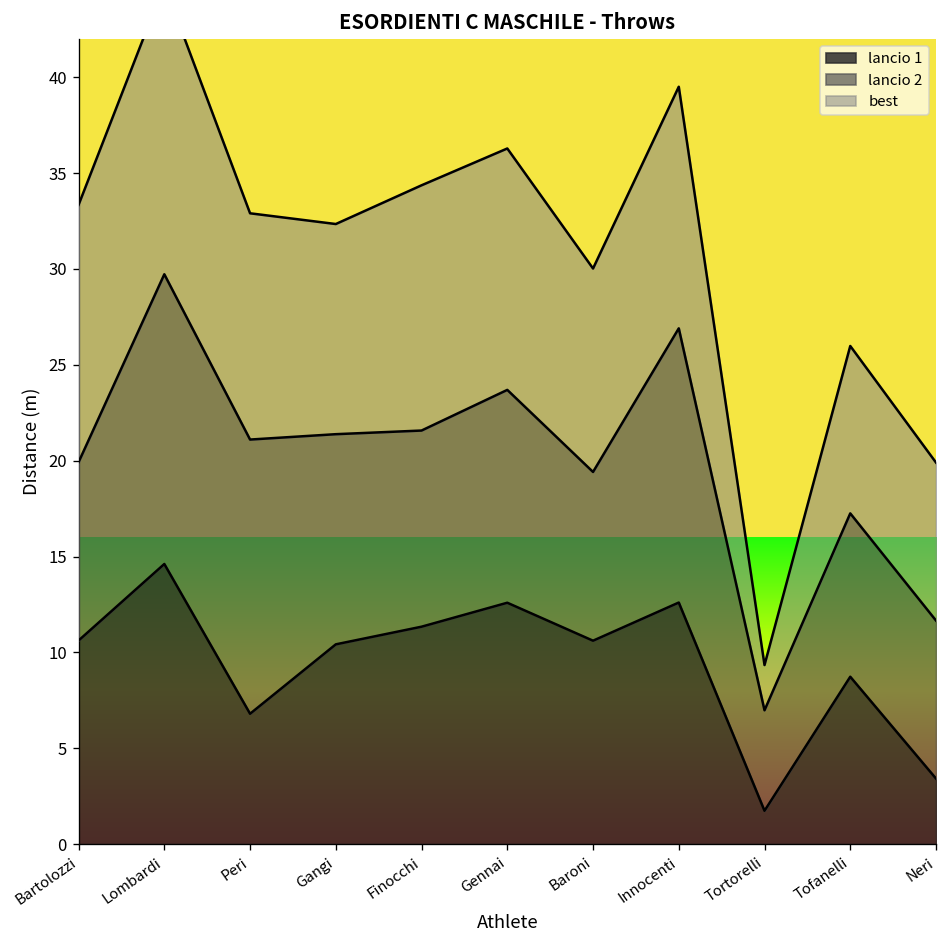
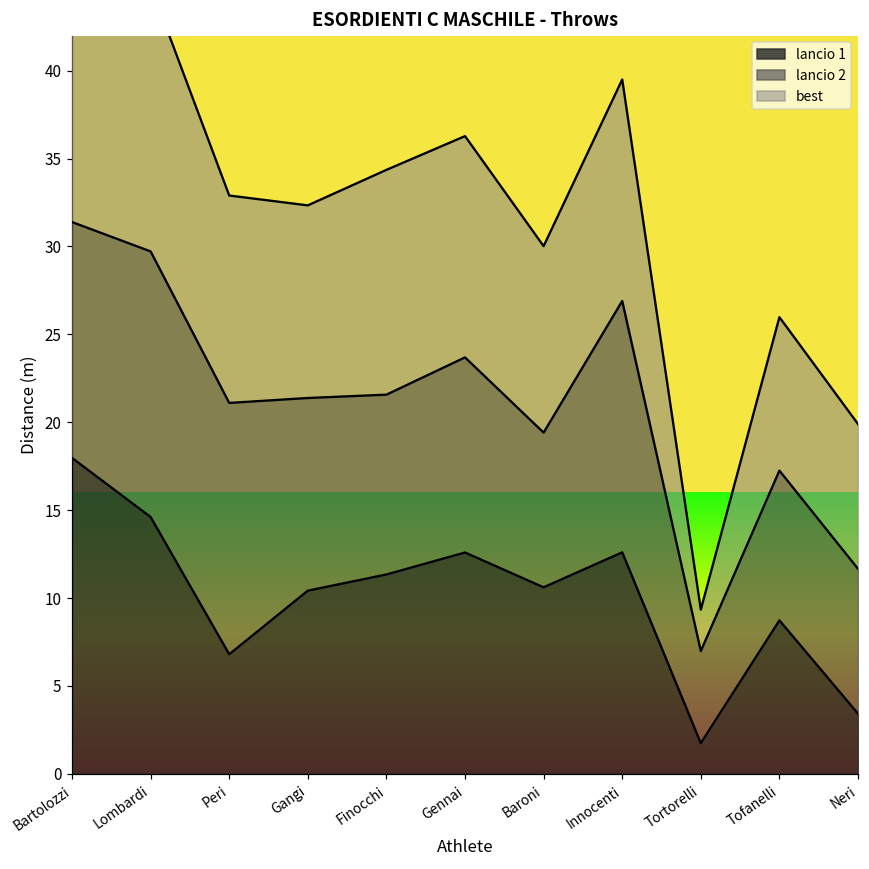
lancio 1, Bartolozzi: 10.6 -> 18.0
lancio 2, Bartolozzi: 9.3 -> 13.4
